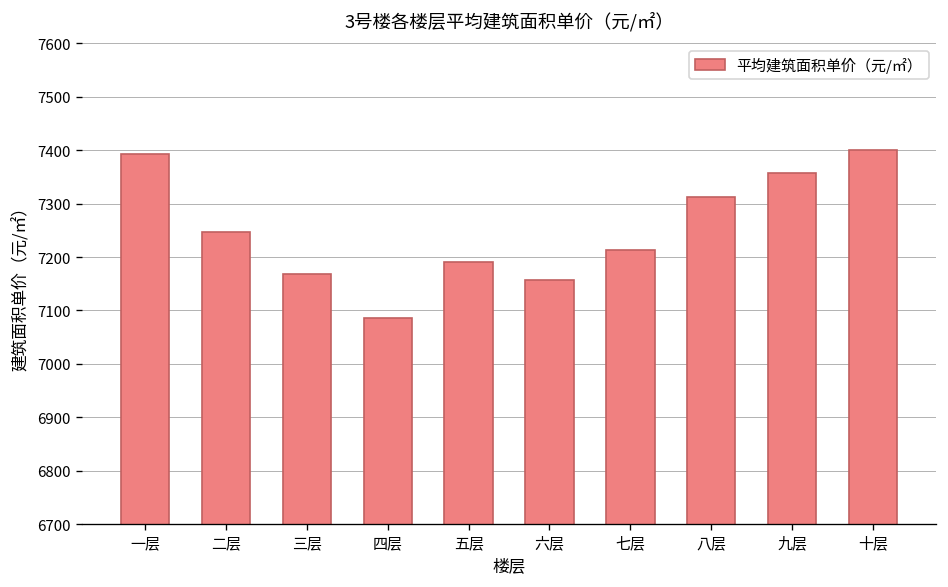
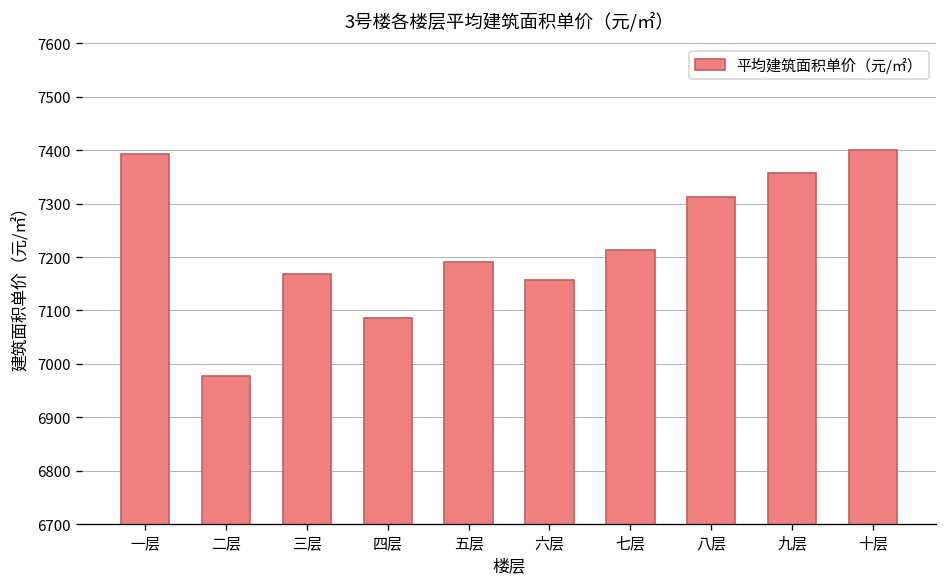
二层: 7250 -> 6980
